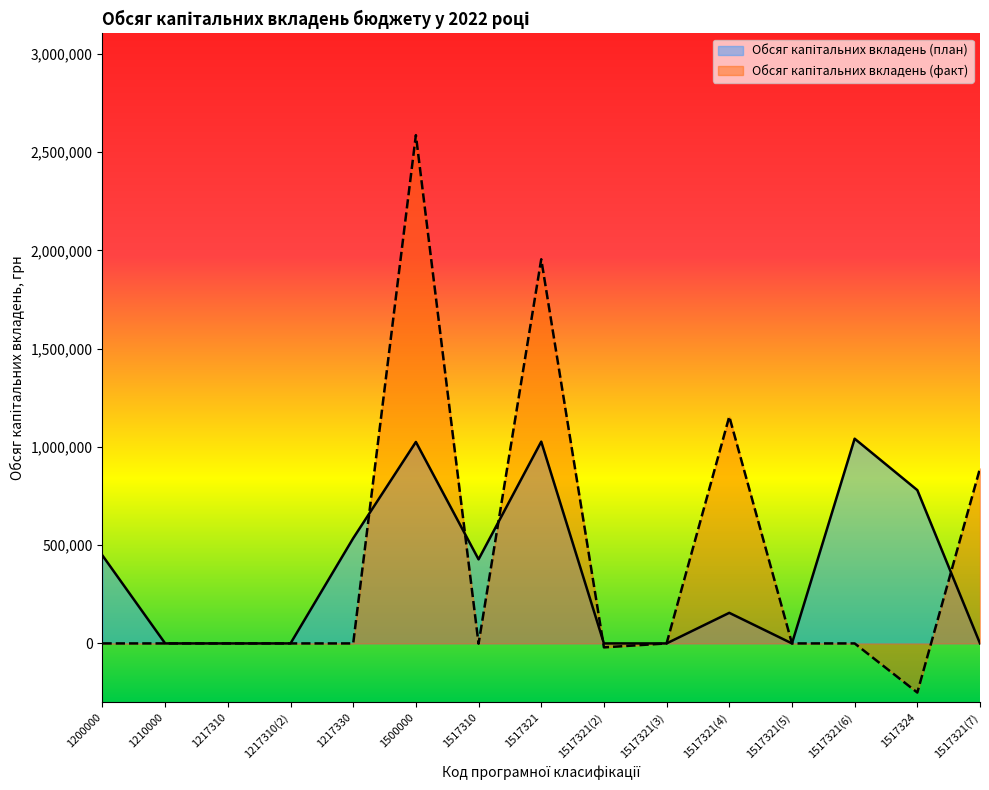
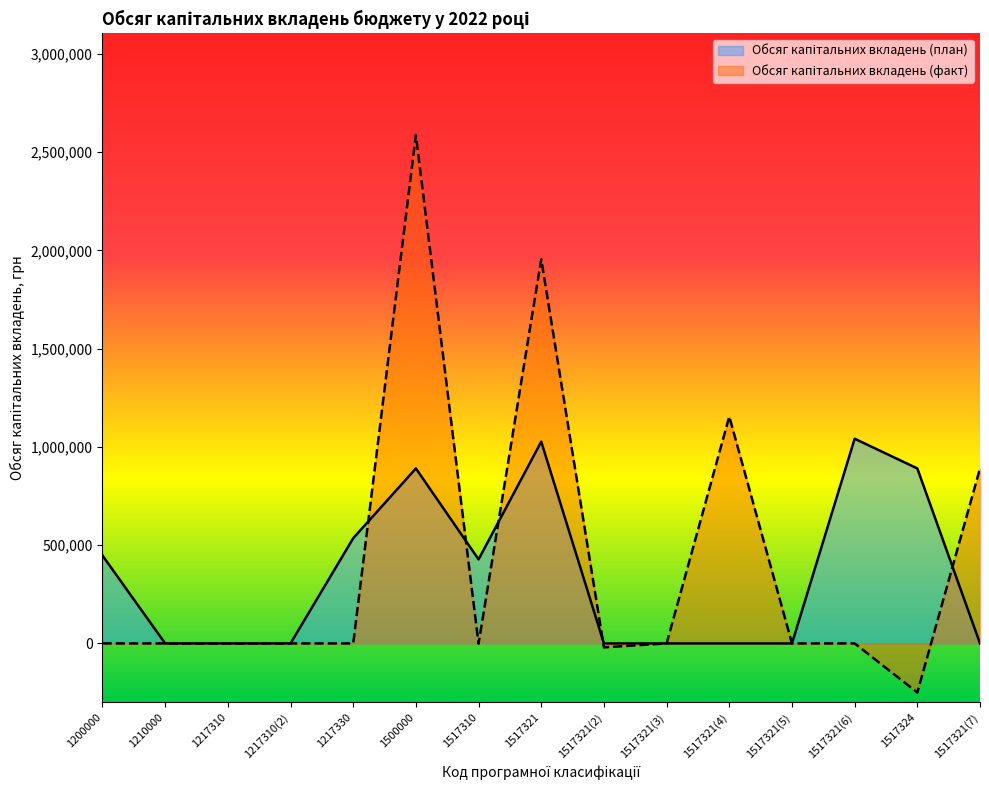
Обсяг капітальних вкладень (план), 1500000: 1,030,000 -> 890,000
Обсяг капітальних вкладень (план), 1517321(4): 160,000 -> 0
Обсяг капітальних вкладень (план), 1517324: 780,000 -> 890,000
